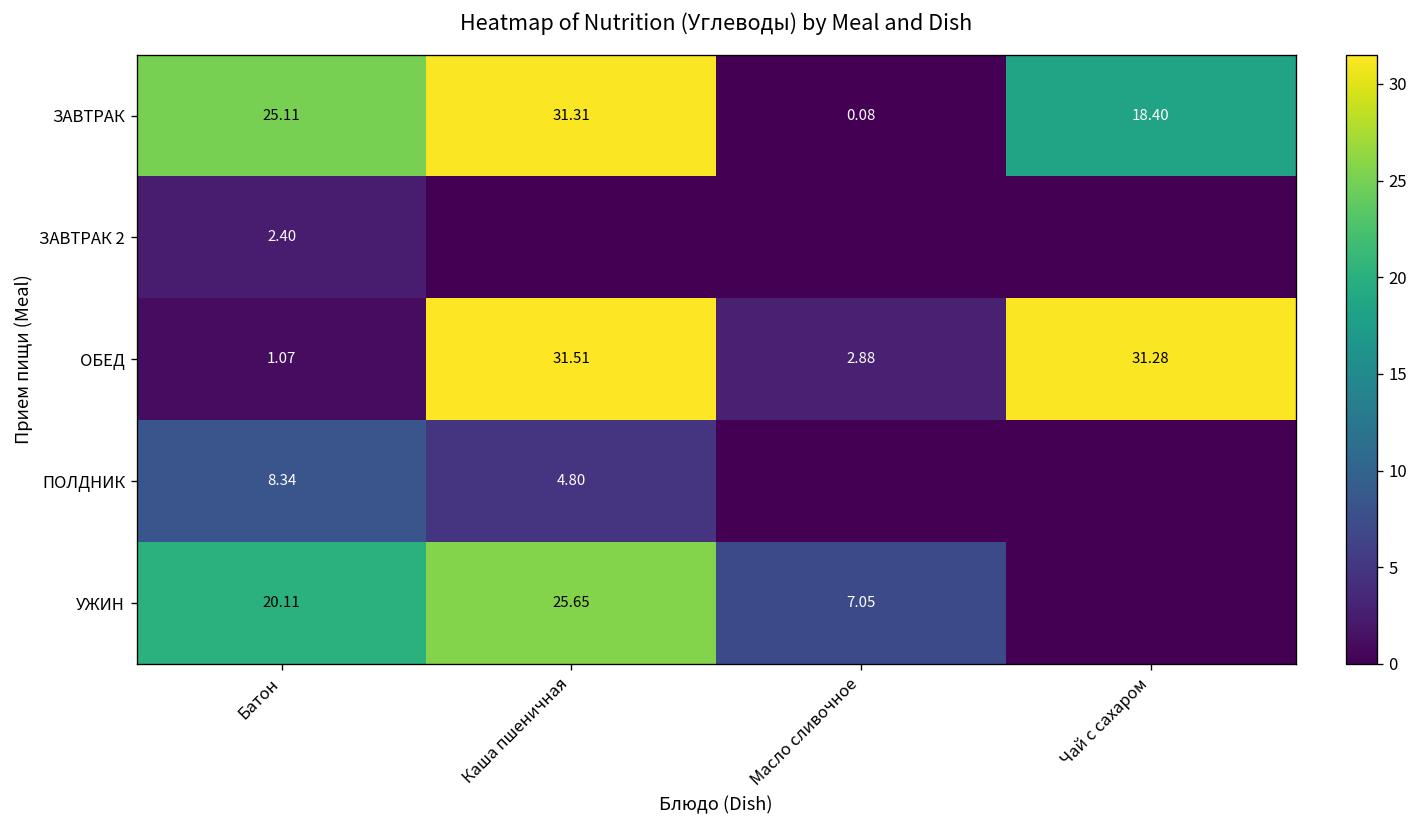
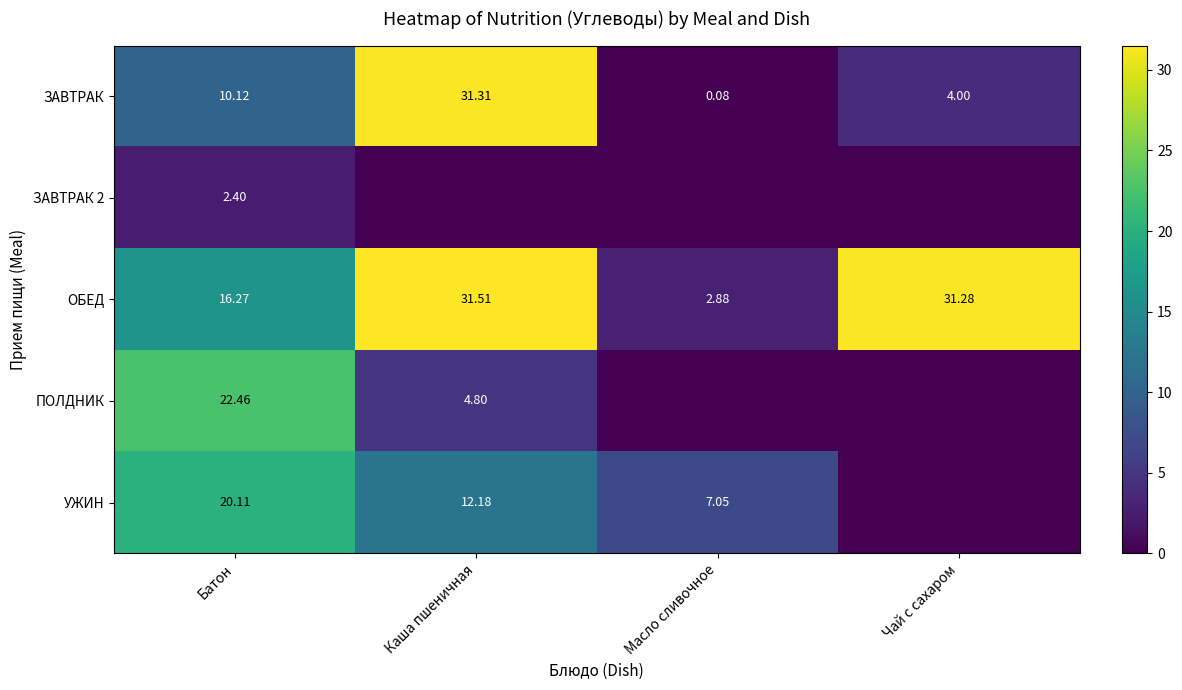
ЗАВТРАК, Батон: 25.11 -> 10.12
ЗАВТРАК, Чай с сахаром: 18.40 -> 4.00
ОБЕД, Батон: 1.07 -> 16.27
ПОЛДНИК, Батон: 8.34 -> 22.46
УЖИН, Каша пшеничная: 25.65 -> 12.18
